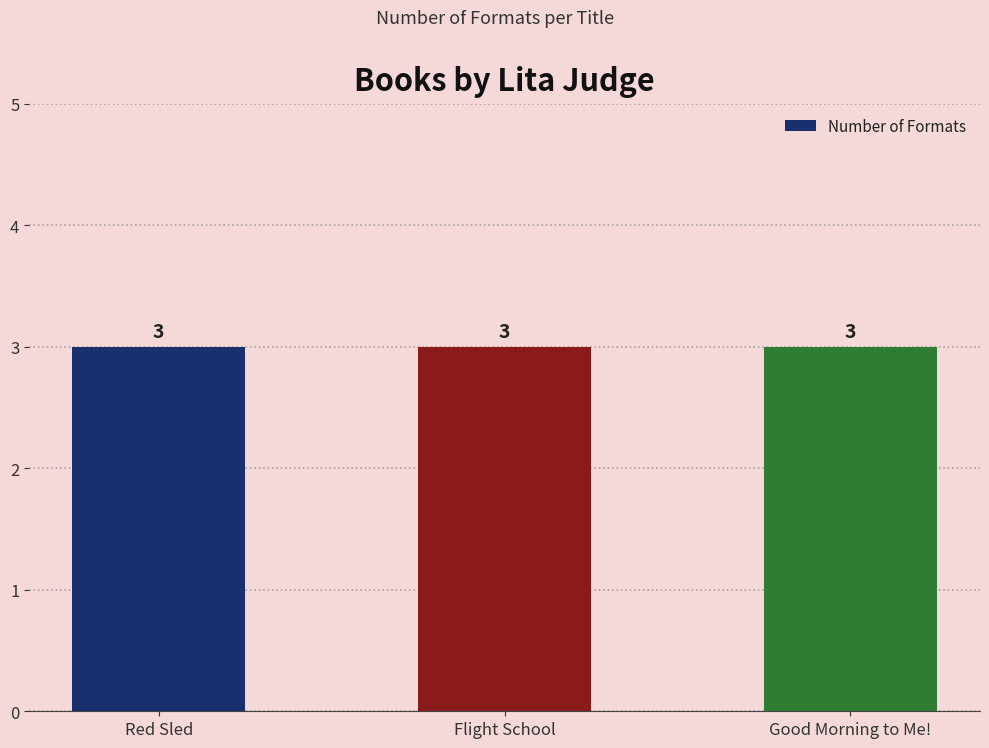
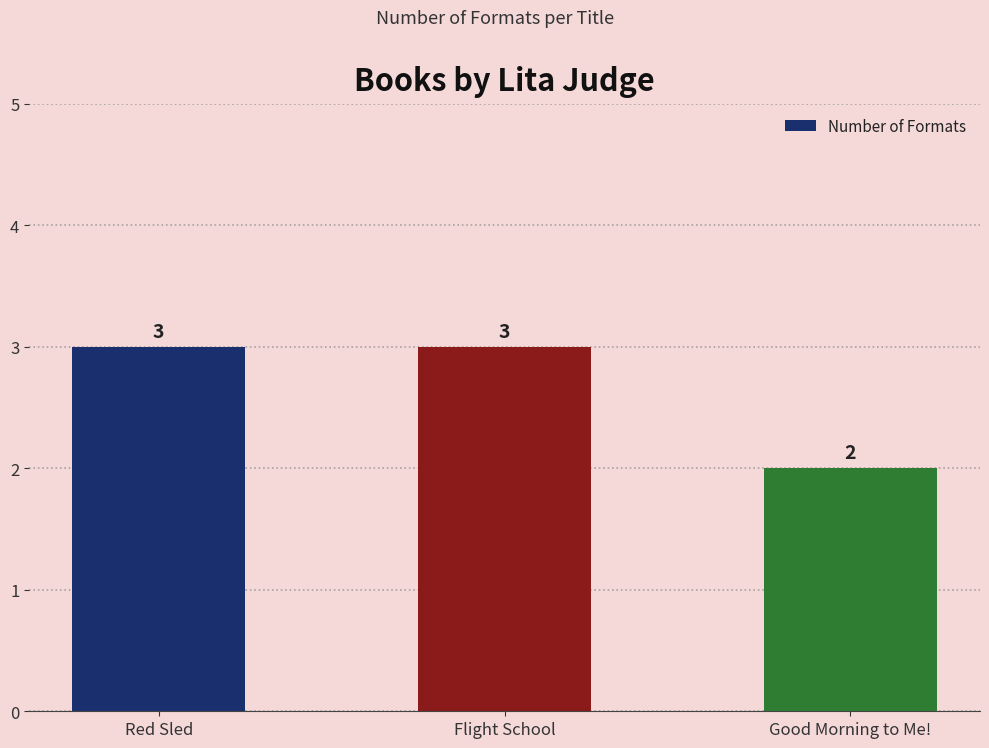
Good Morning to Me!: 3 -> 2
